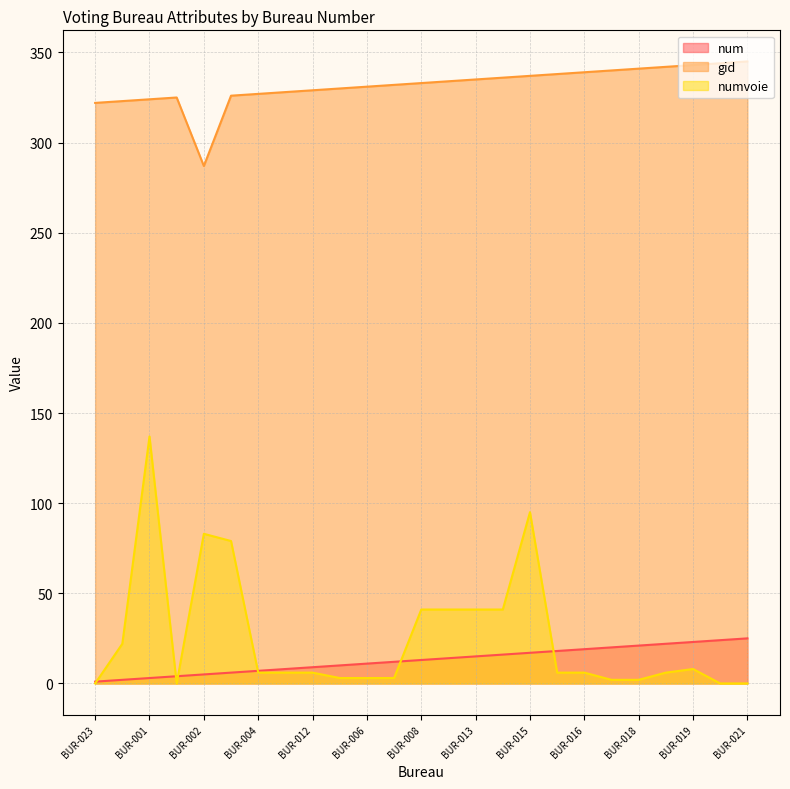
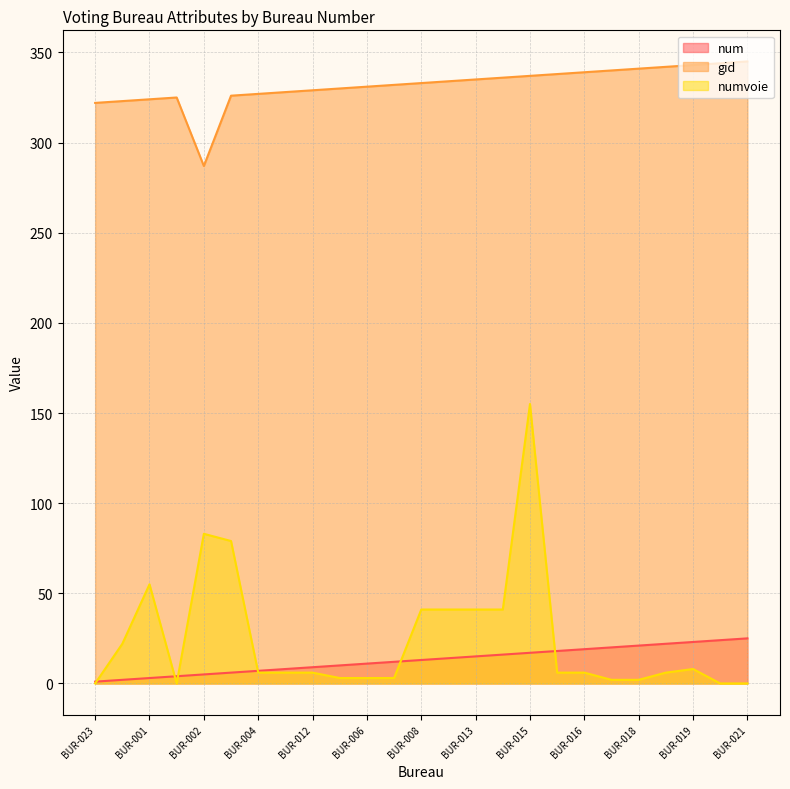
numvoie, BUR-001: 137 -> 55
numvoie, BUR-015: 95 -> 155
